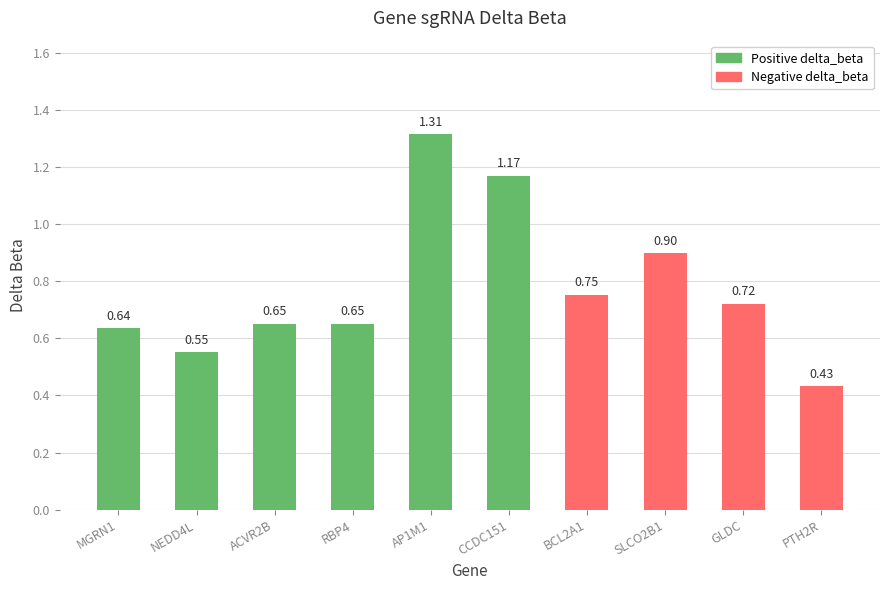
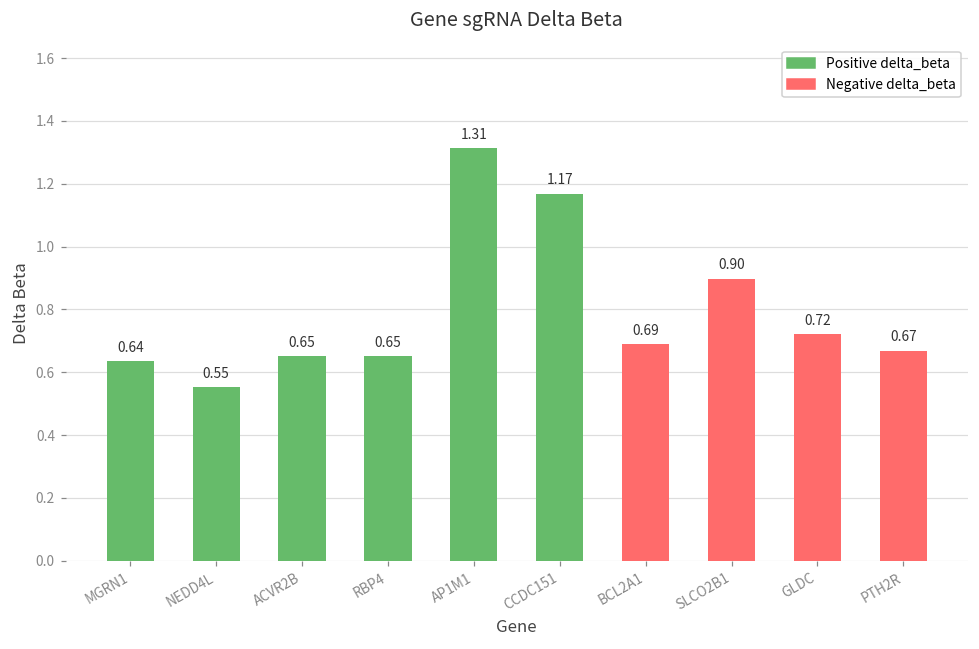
Negative delta_beta, BCL2A1: 0.75 -> 0.69
Negative delta_beta, PTH2R: 0.43 -> 0.67
